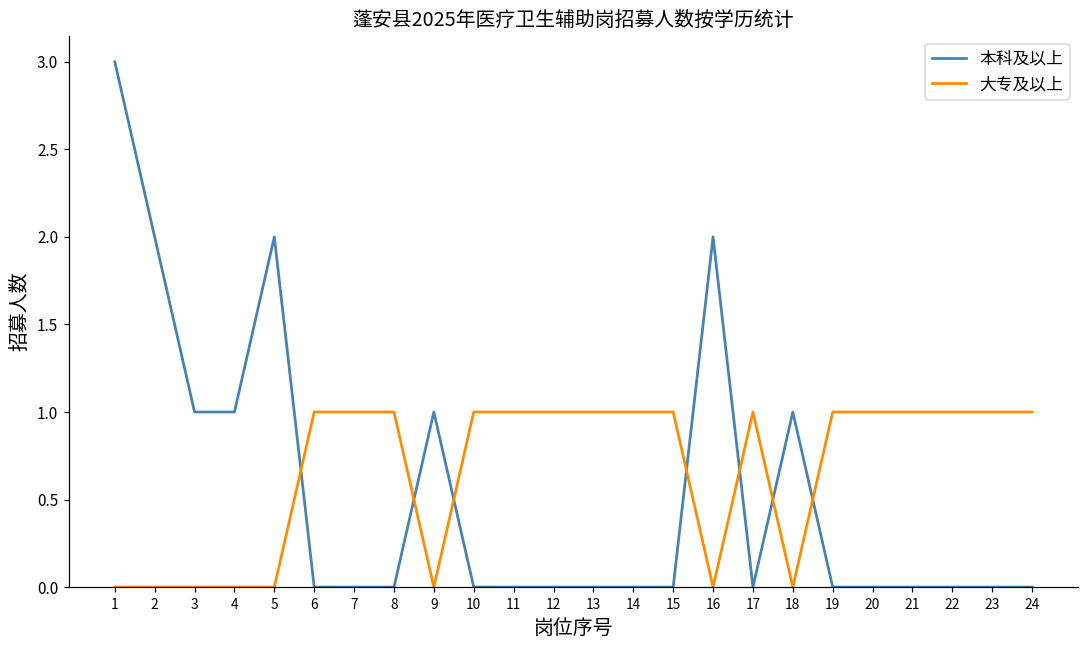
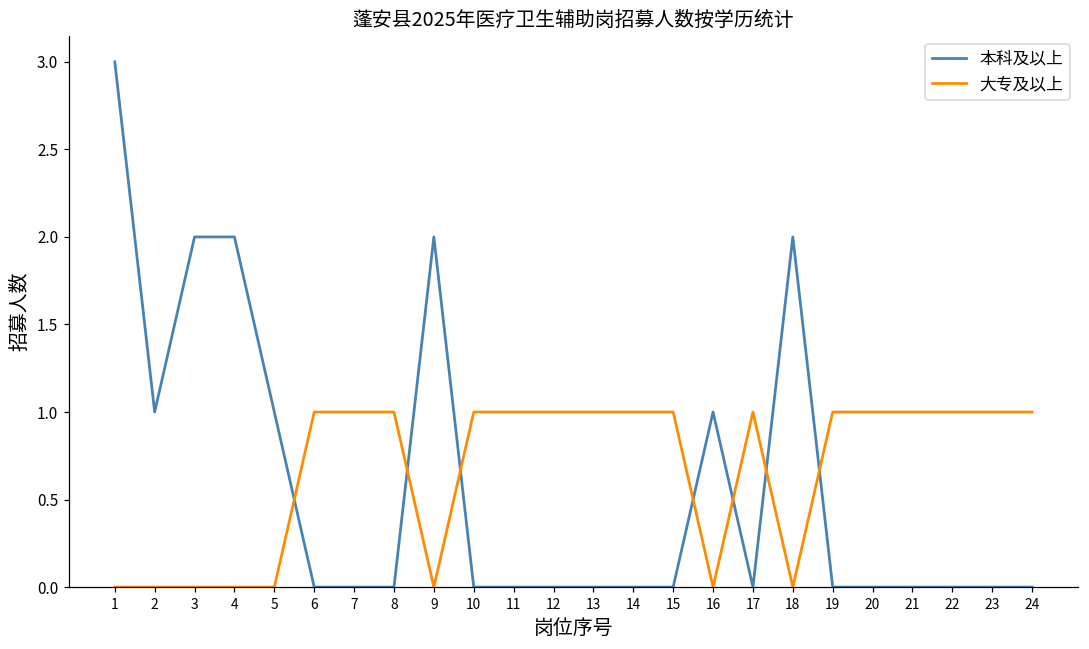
本科及以上, 2: 2 -> 1
本科及以上, 3: 1 -> 2
本科及以上, 4: 1 -> 2
本科及以上, 5: 2 -> 1
本科及以上, 9: 1 -> 2
本科及以上, 16: 2 -> 1
本科及以上, 18: 1 -> 2
